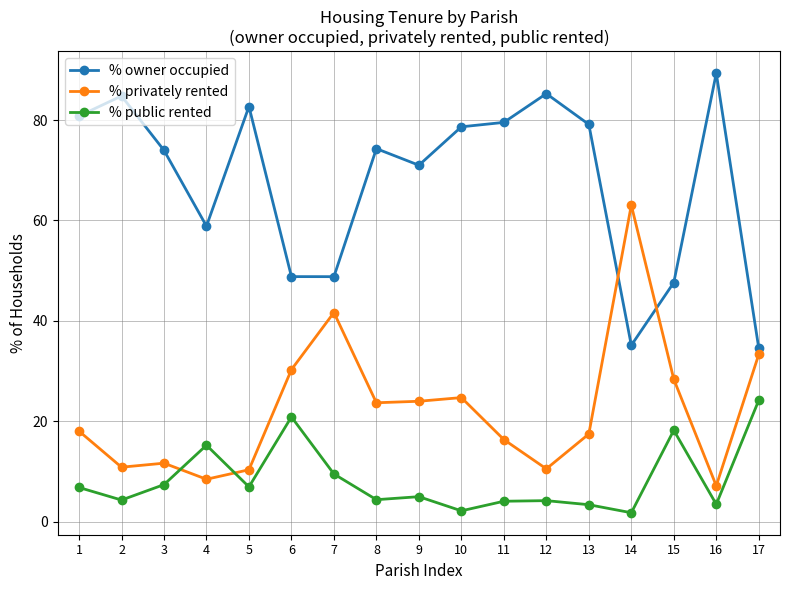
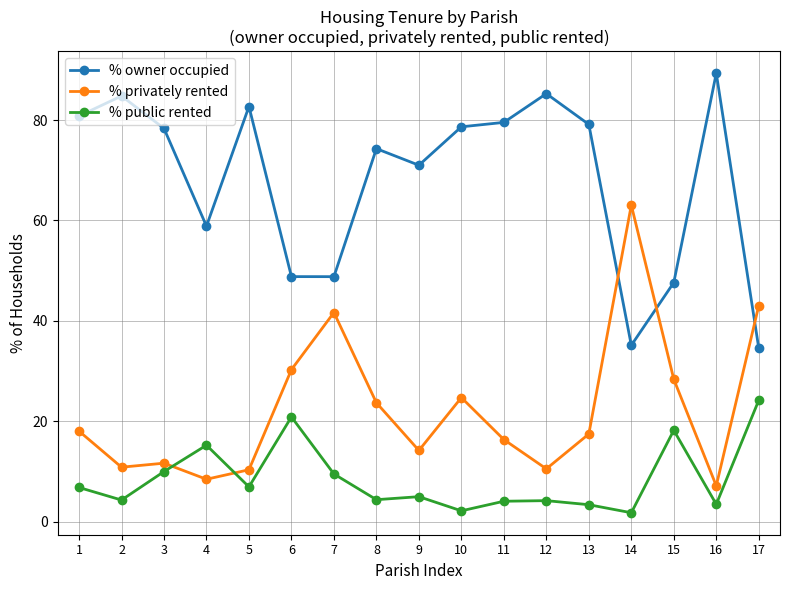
% owner occupied, 3: 74 -> 78
% public rented, 3: 7 -> 10
% privately rented, 9: 24 -> 14
% privately rented, 17: 33 -> 43
